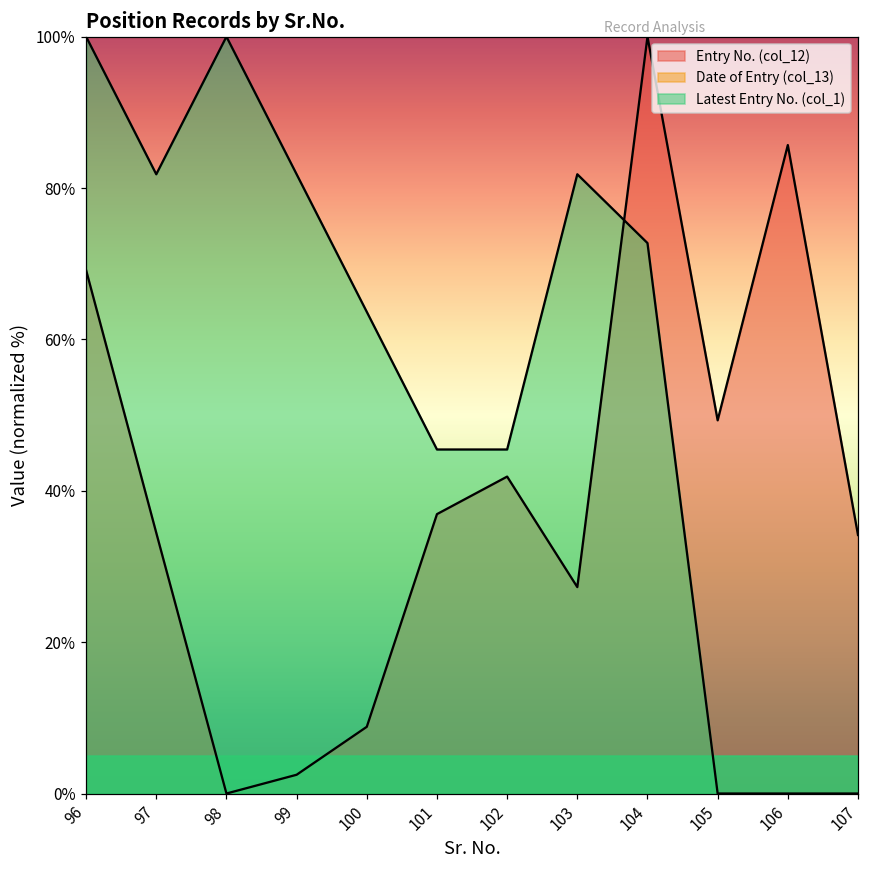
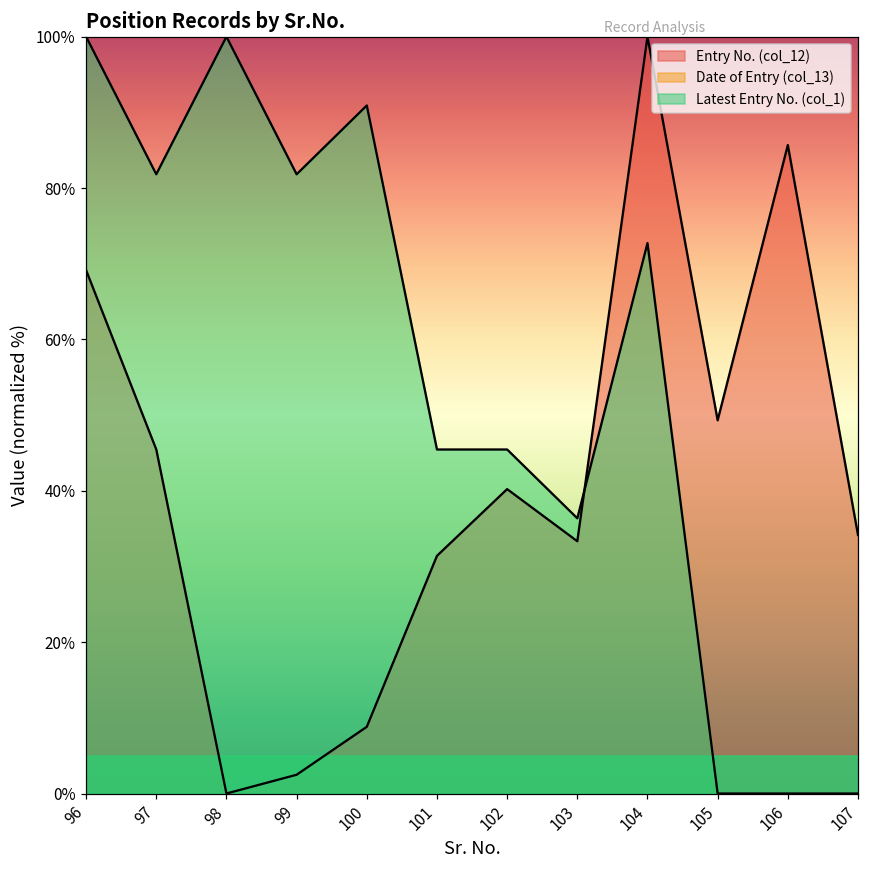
Entry No. (col_12), 97: 34% -> 45%
Latest Entry No. (col_1), 100: 64% -> 91%
Entry No. (col_12), 101: 37% -> 31%
Entry No. (col_12), 102: 42% -> 40%
Entry No. (col_12), 103: 27% -> 33%
Latest Entry No. (col_1), 103: 82% -> 36%
